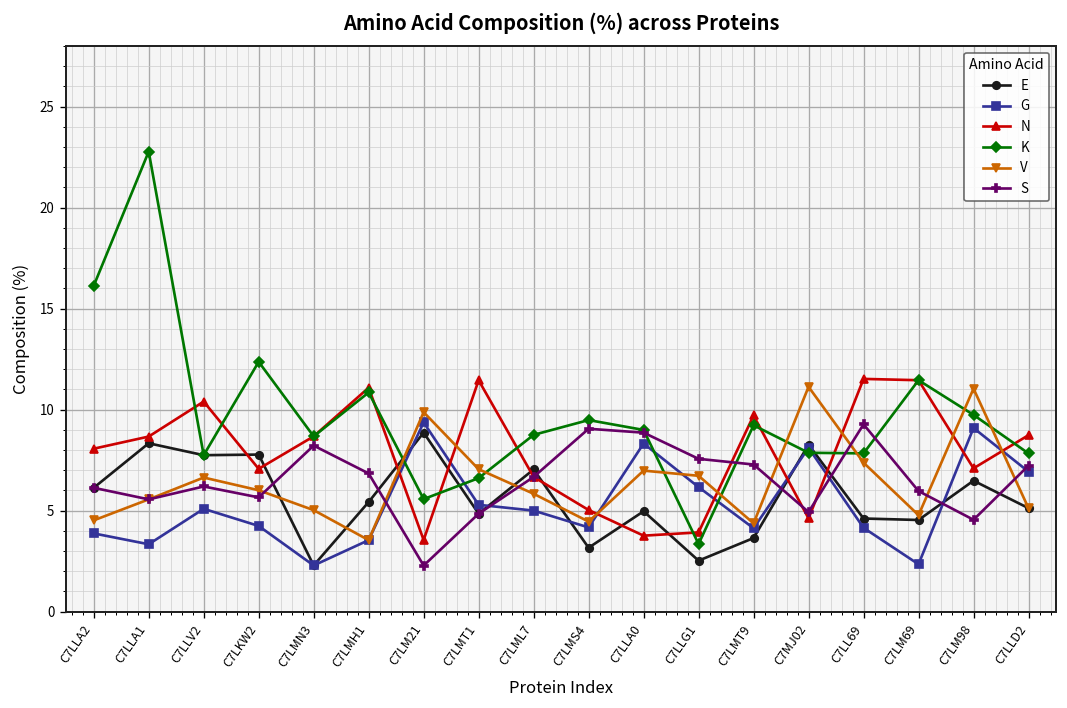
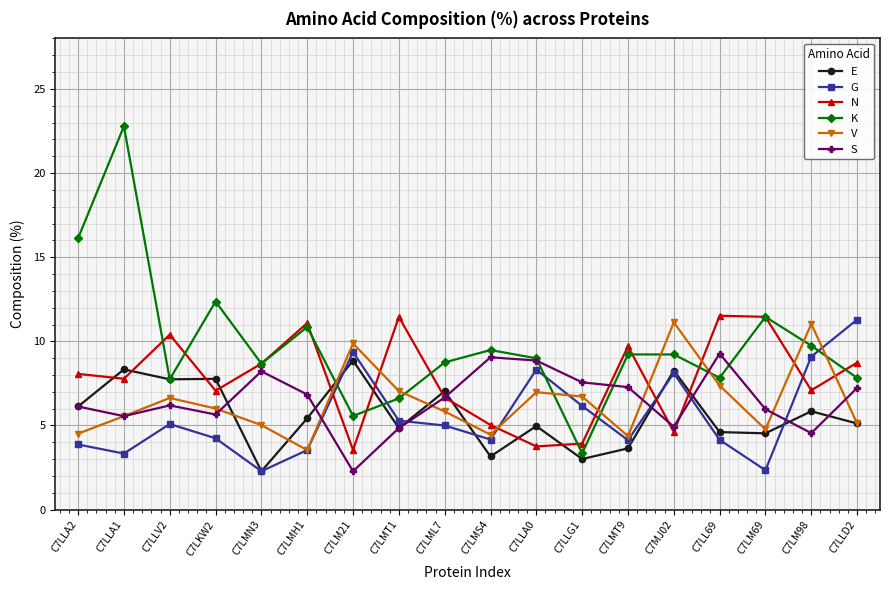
N, C7LLA1: 8.7 -> 7.8
E, C7LLG1: 2.5 -> 3.0
K, C7MJ02: 7.9 -> 9.2
E, C7LM98: 6.5 -> 5.8
G, C7LLD2: 6.9 -> 11.3
